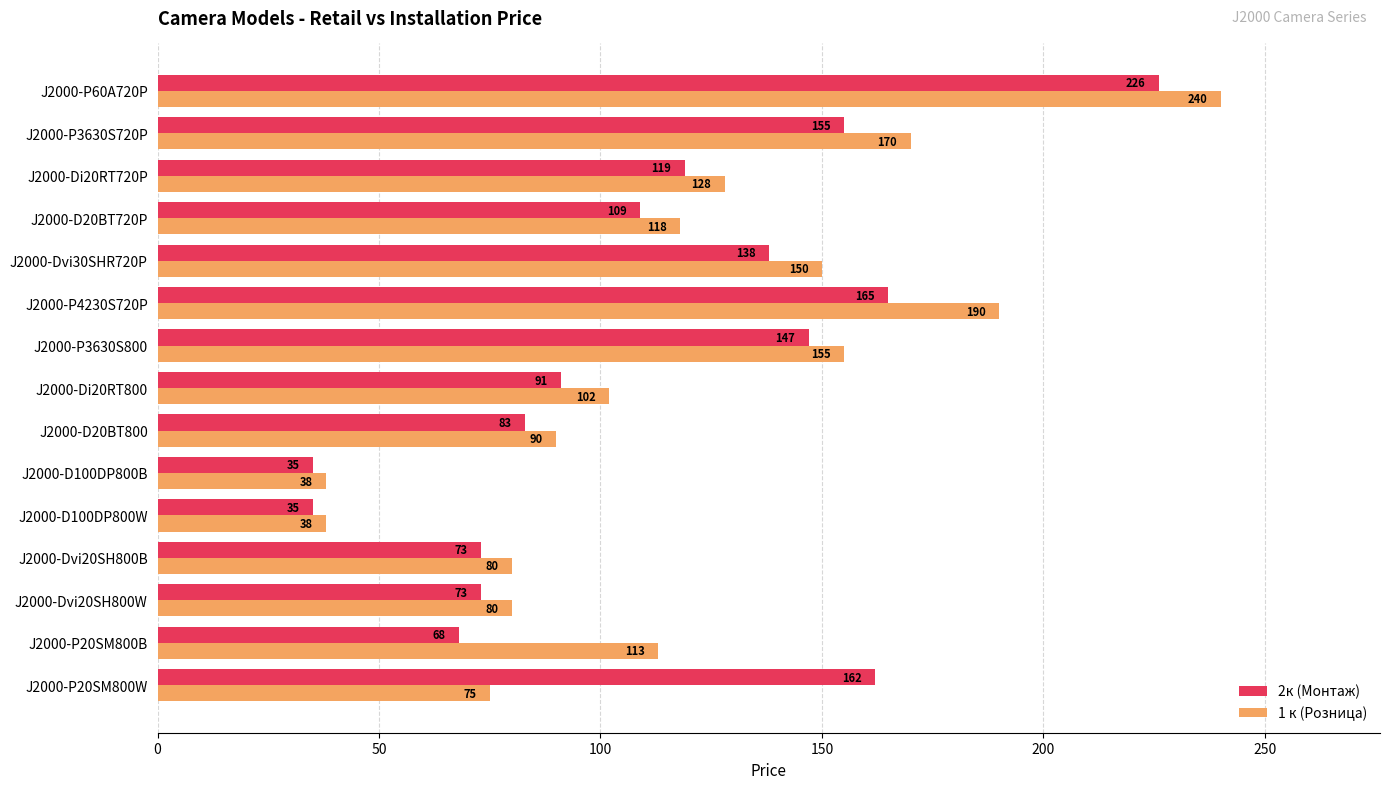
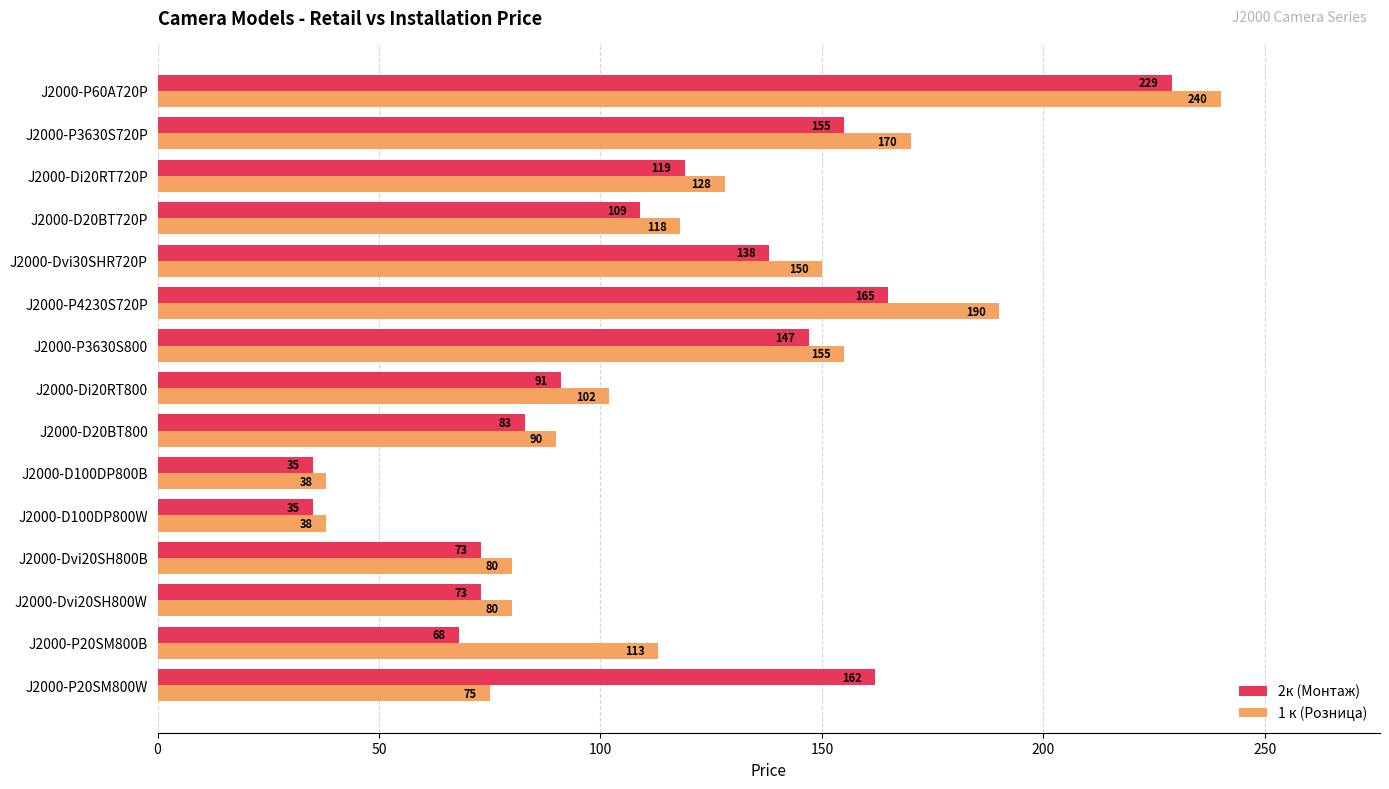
2к (Монтаж), J2000-P60A720P: 226 -> 229
